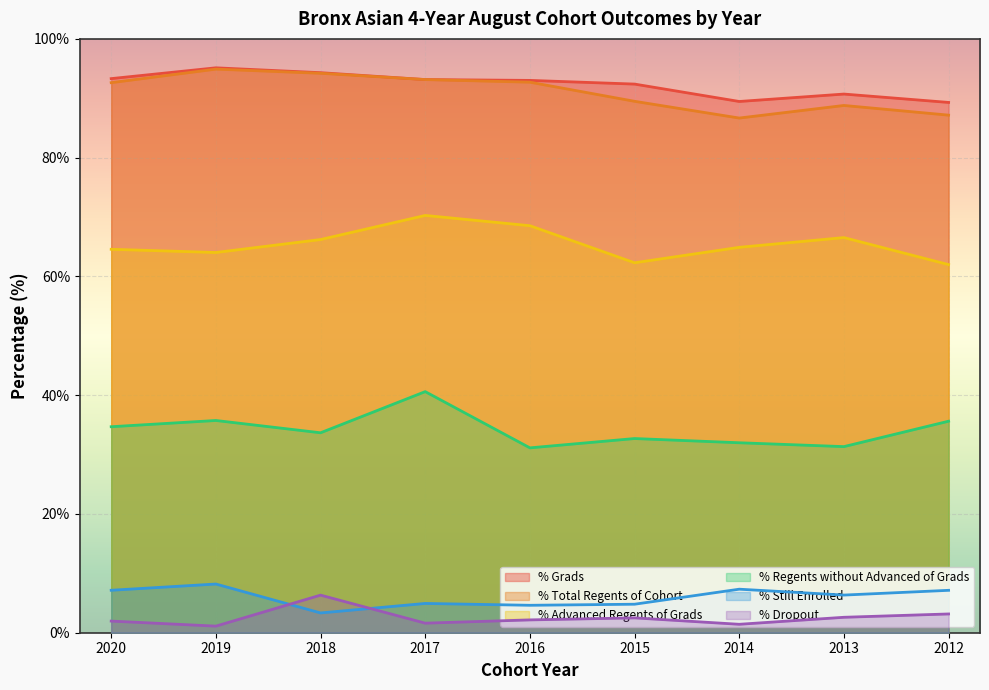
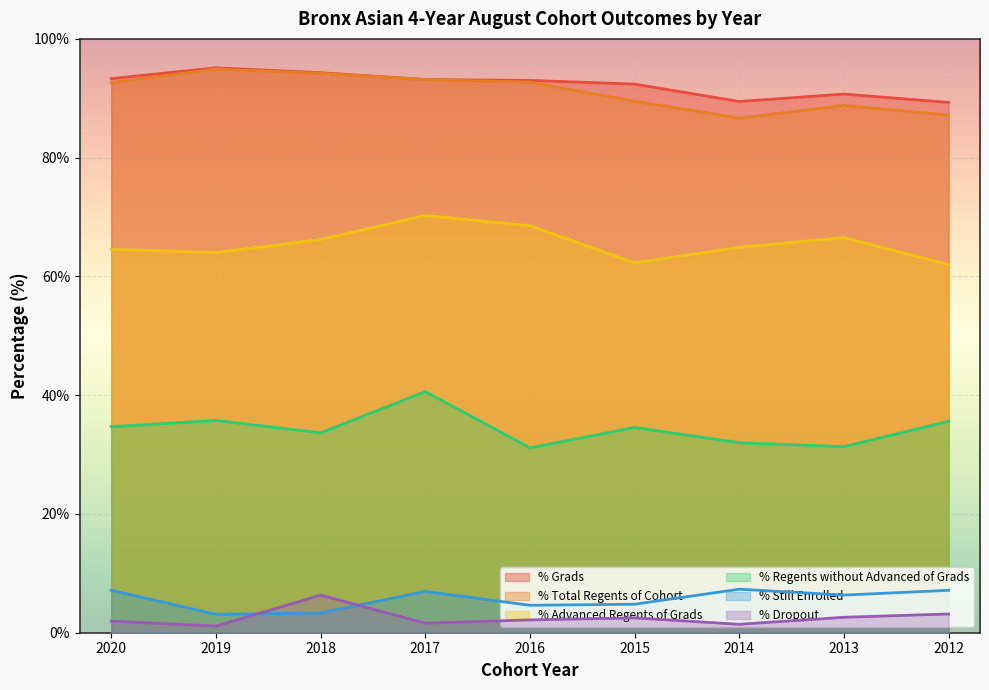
% Still Enrolled, 2019: 8% -> 3%
% Still Enrolled, 2017: 5% -> 7%
% Regents without Advanced of Grads, 2015: 33% -> 35%
